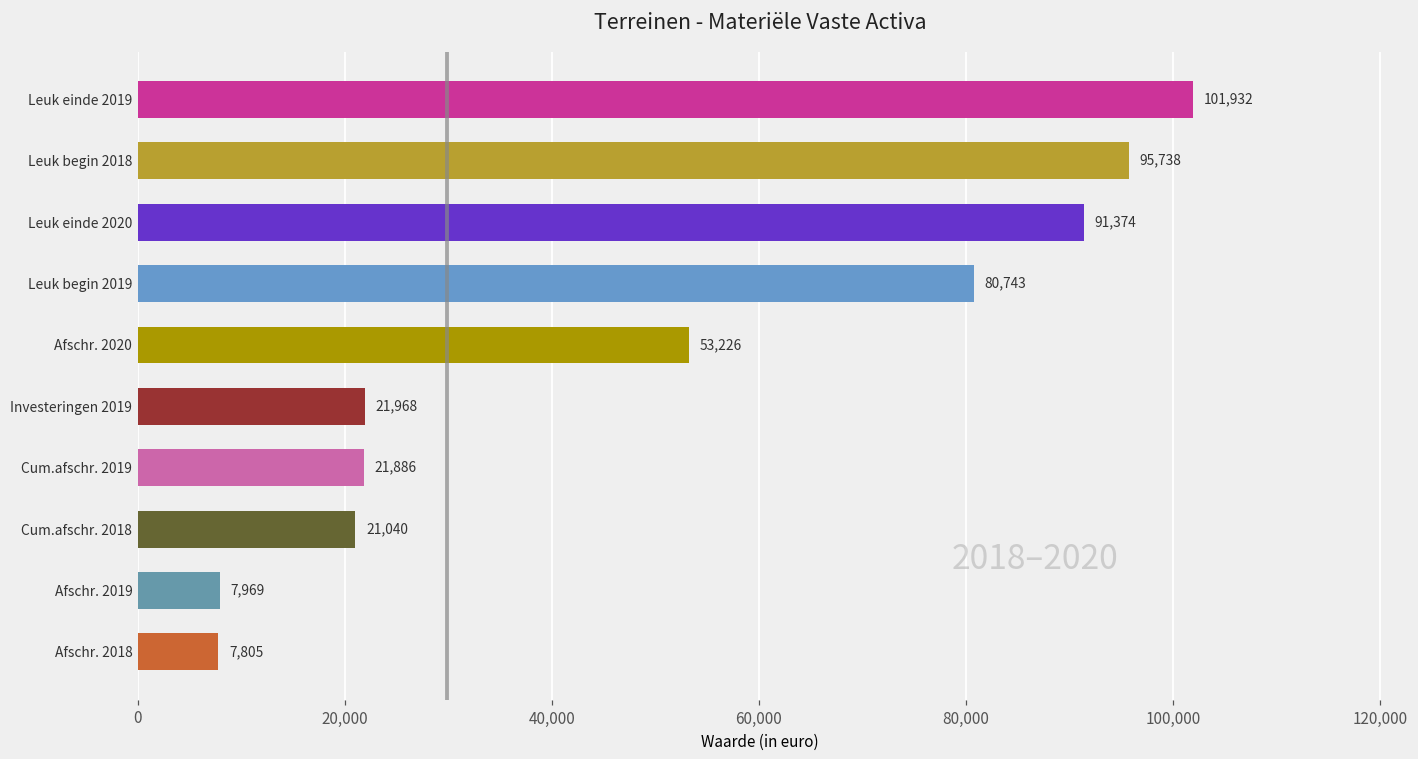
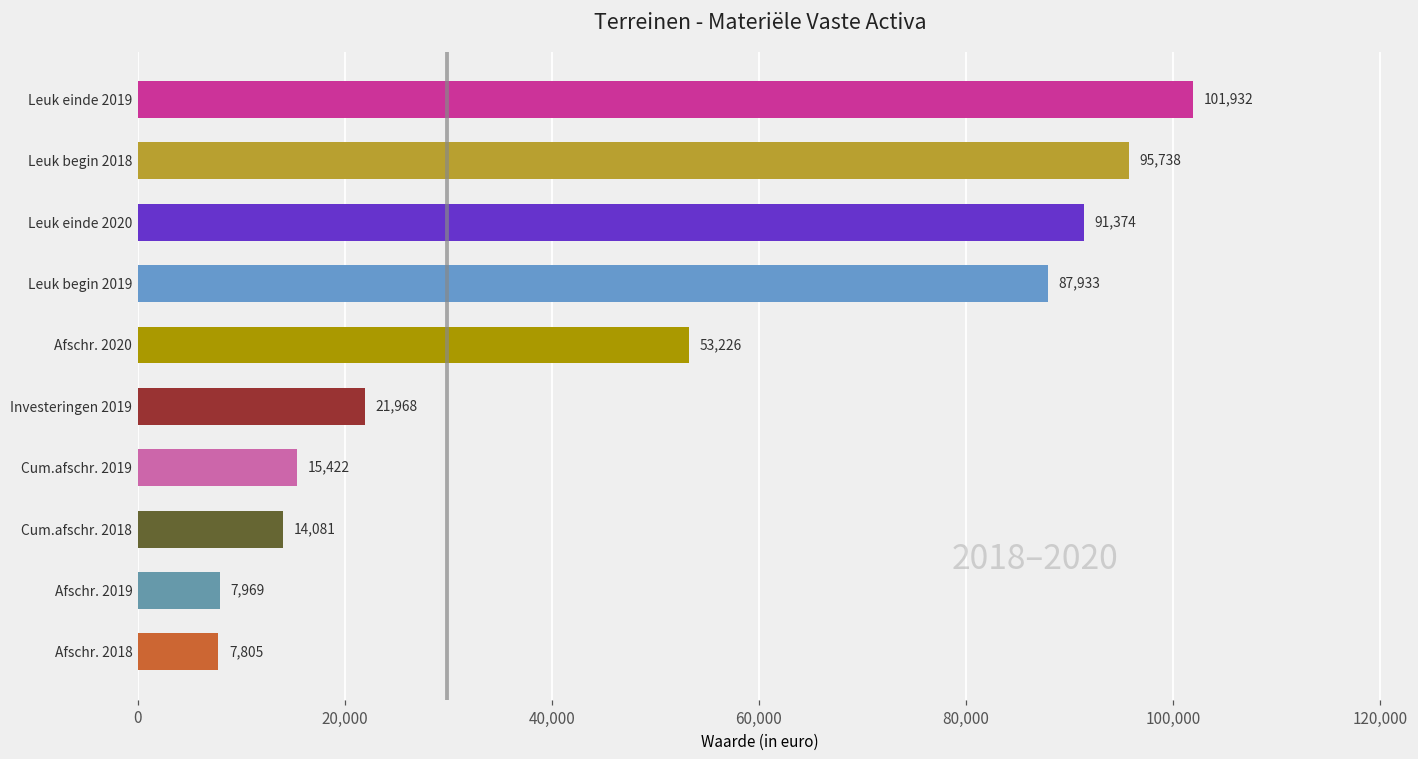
Leuk begin 2019: 80,743 -> 87,933
Cum.afschr. 2019: 21,886 -> 15,422
Cum.afschr. 2018: 21,040 -> 14,081
